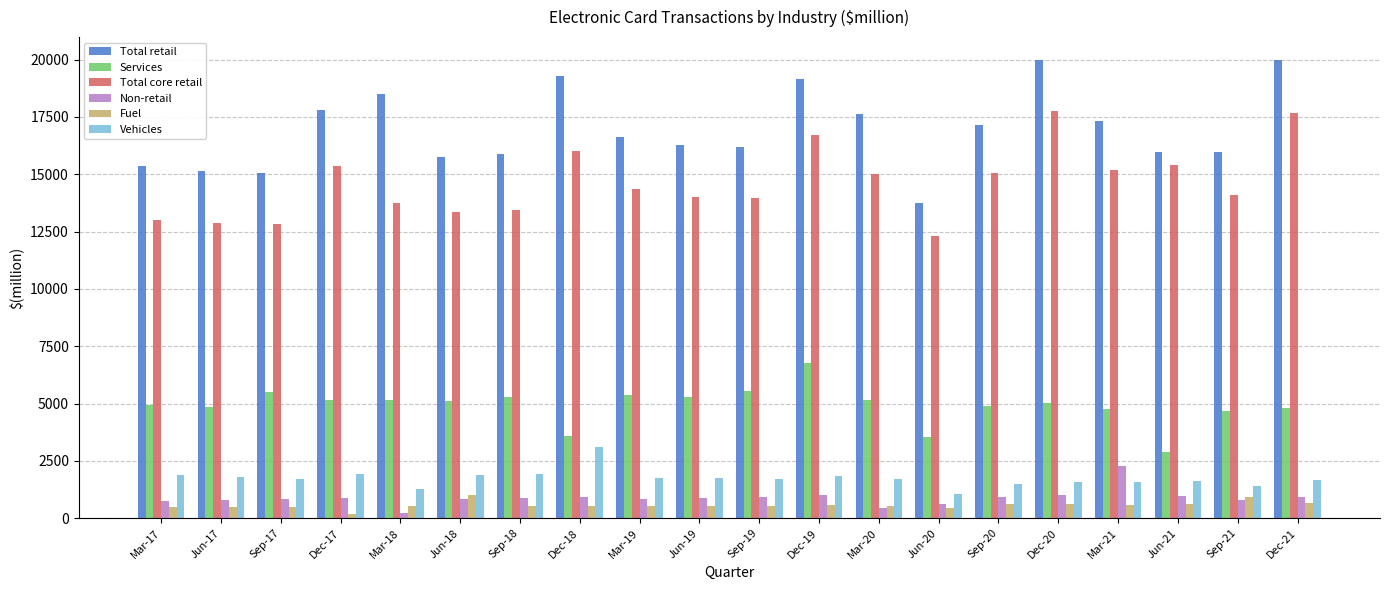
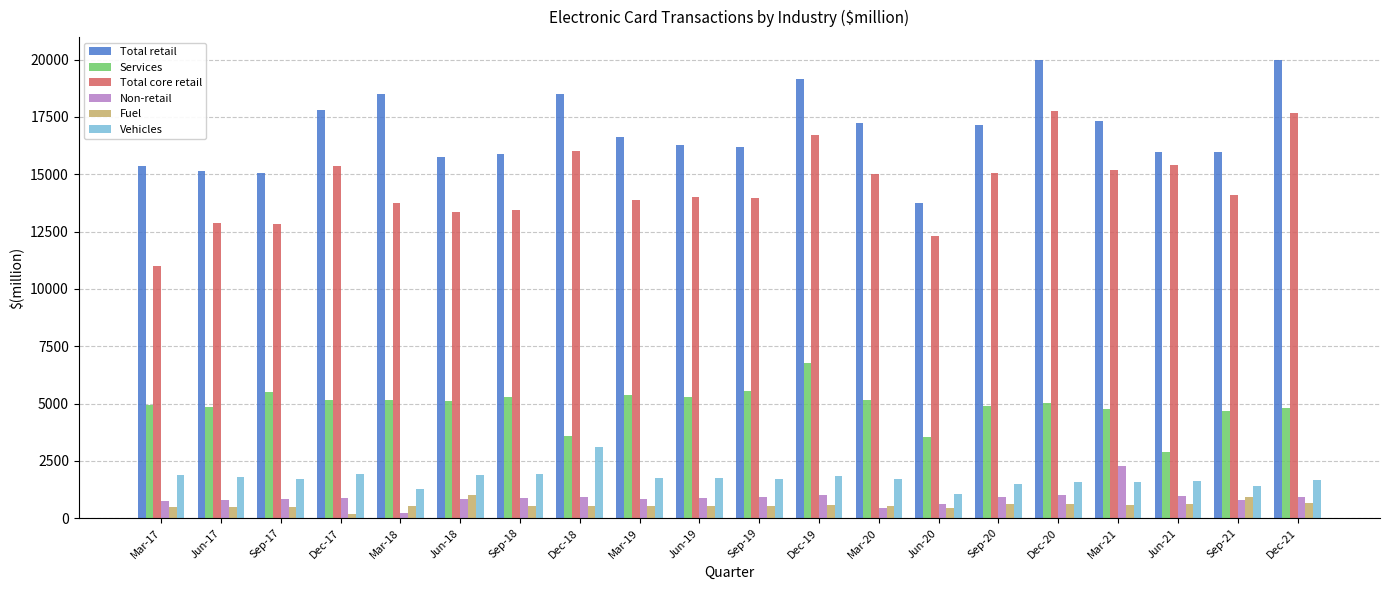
Total core retail, Mar-17: 13000 -> 11000
Total retail, Dec-18: 19300 -> 18500
Total core retail, Mar-19: 14300 -> 13900
Total retail, Mar-20: 17600 -> 17200
